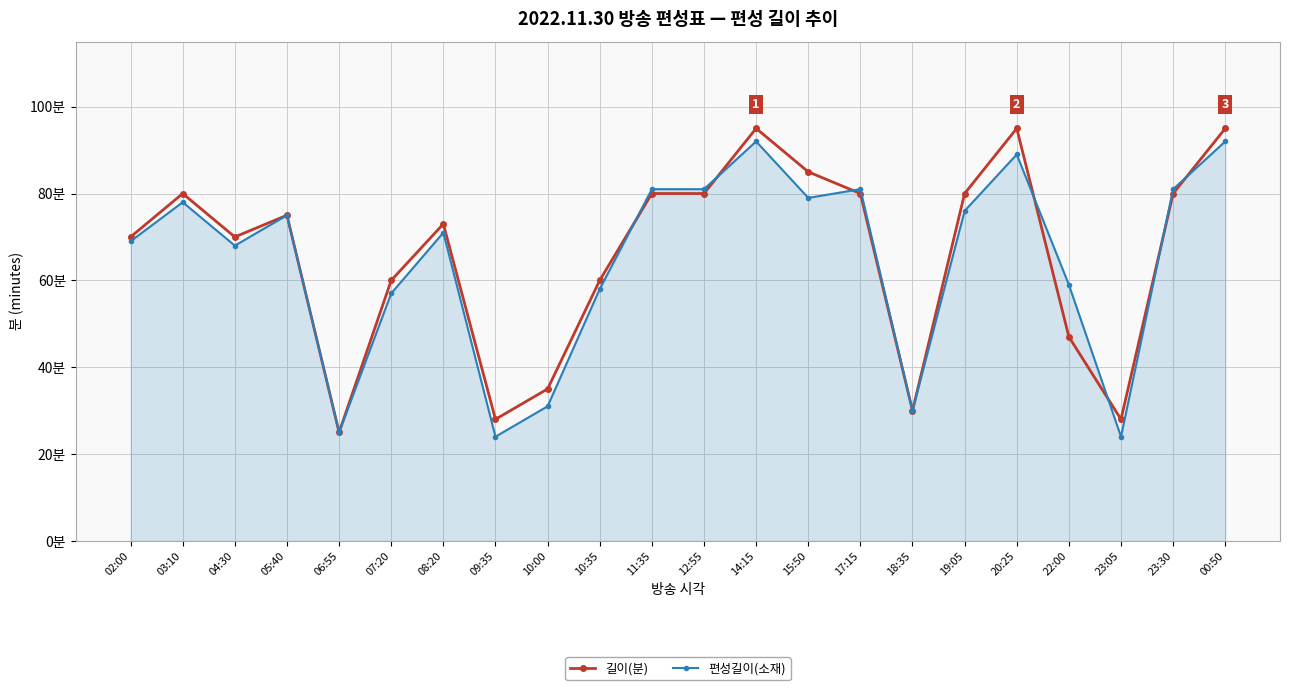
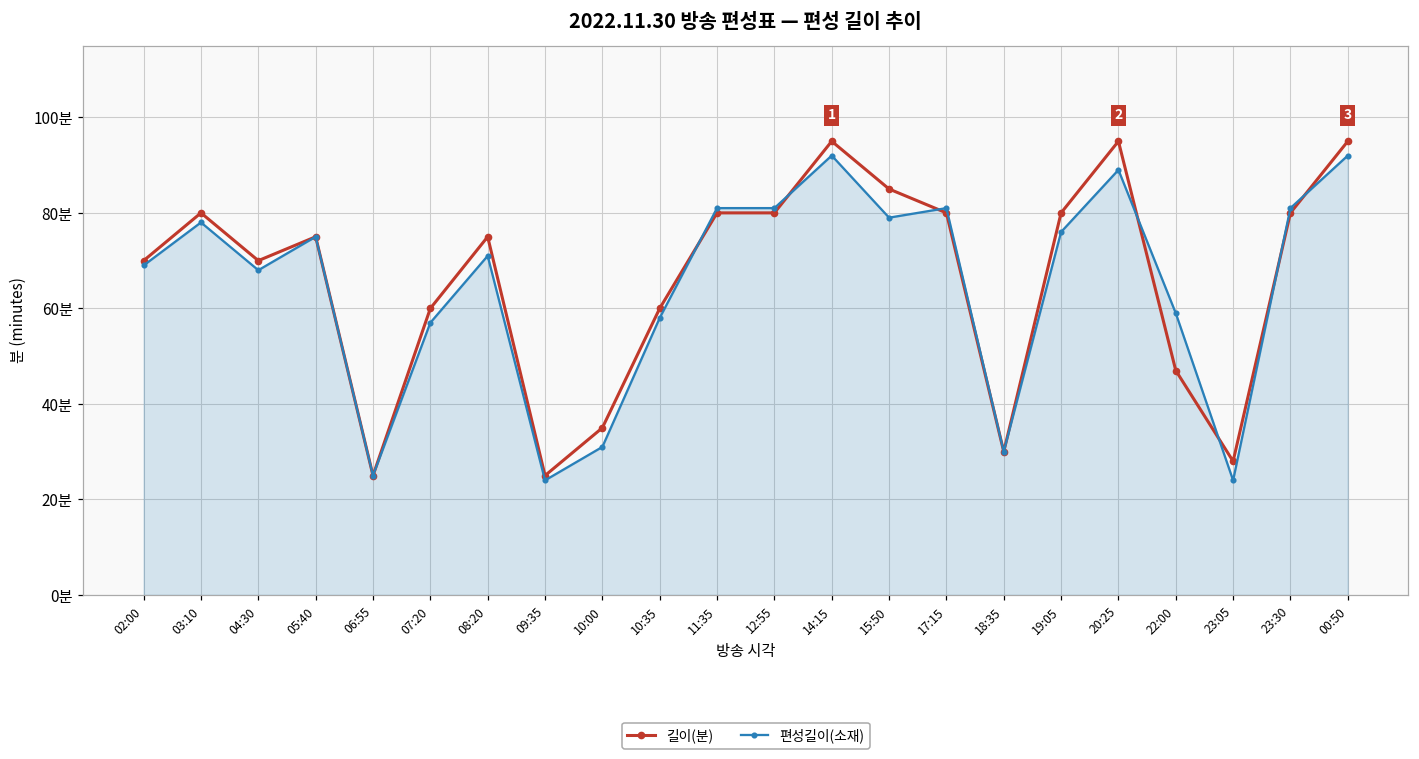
길이(분), 08:20: 73분 -> 75분
길이(분), 09:35: 28분 -> 25분
